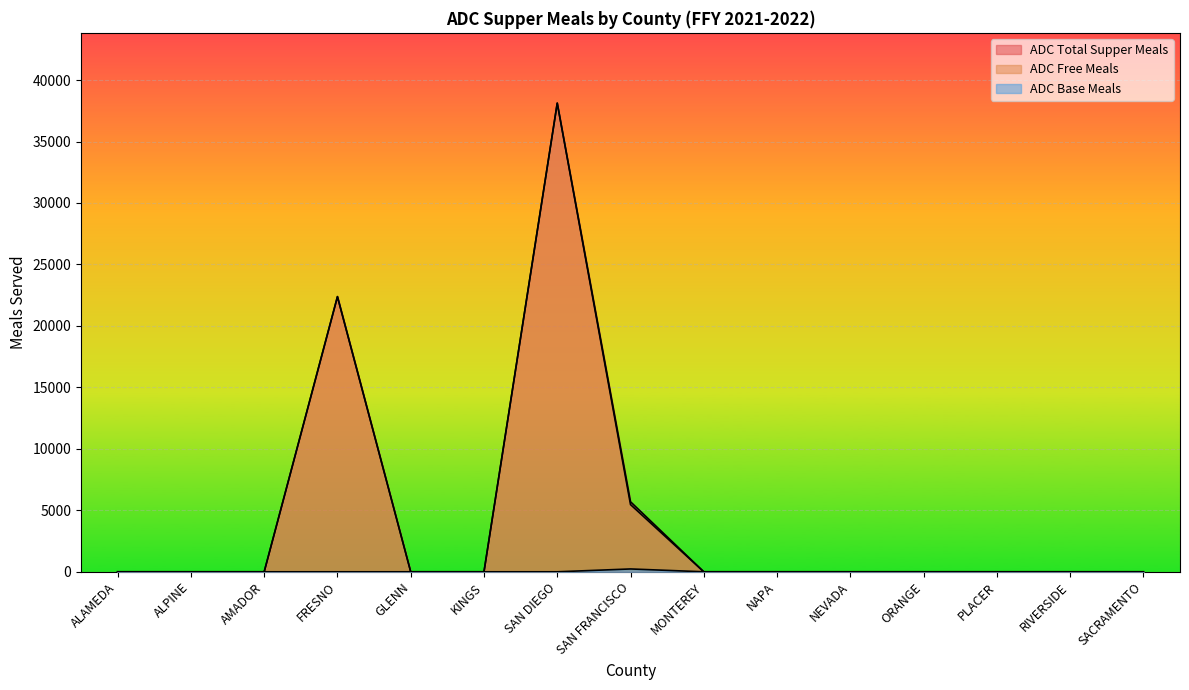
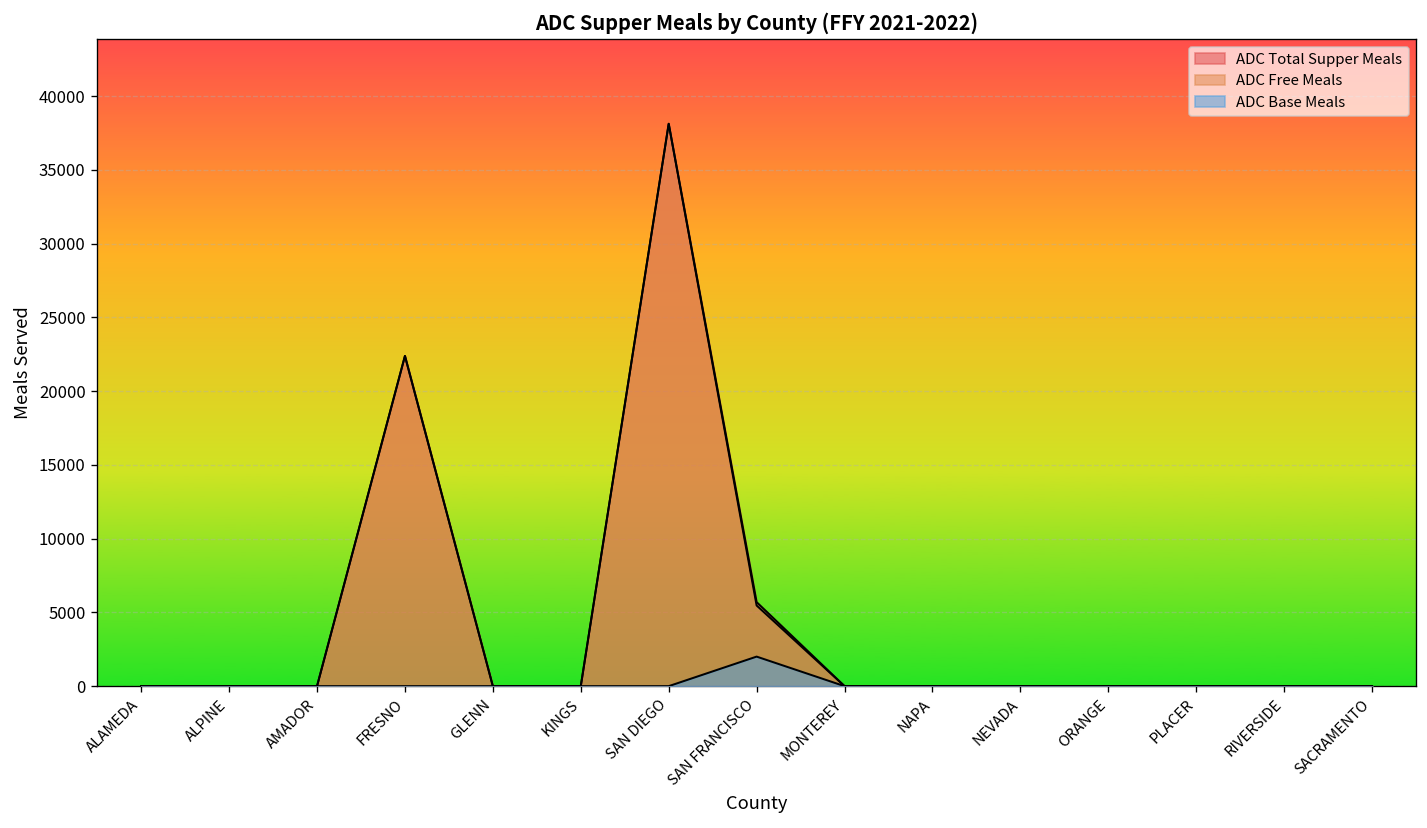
ADC Base Meals, SAN FRANCISCO: 200 -> 2000
